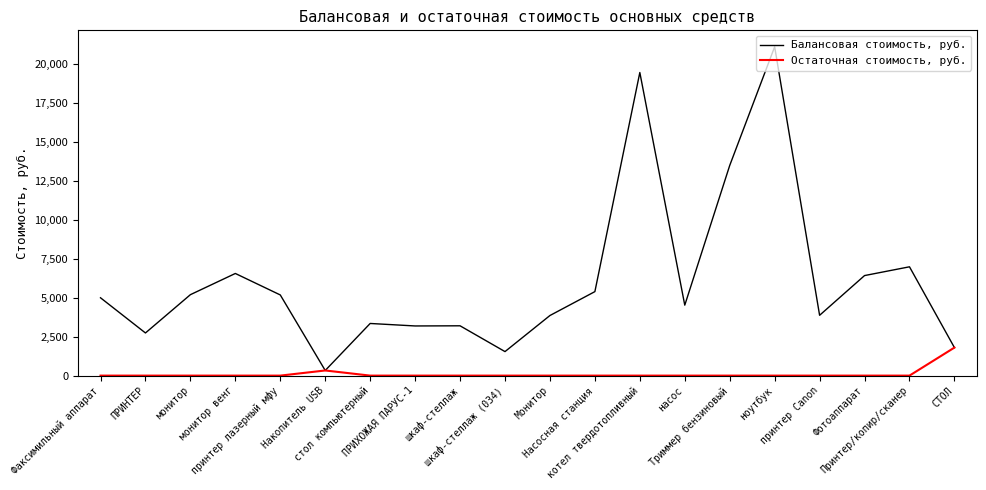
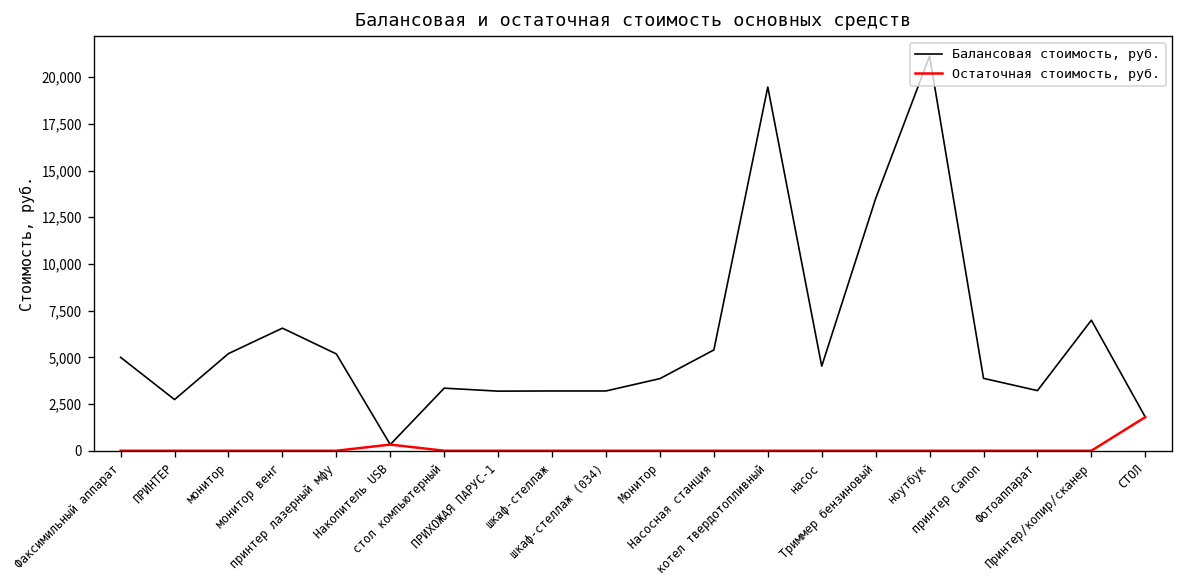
Балансовая стоимость, руб., шкаф-стеллаж (034): 1,500 -> 3,200
Балансовая стоимость, руб., Фотоаппарат: 6,400 -> 3,200
